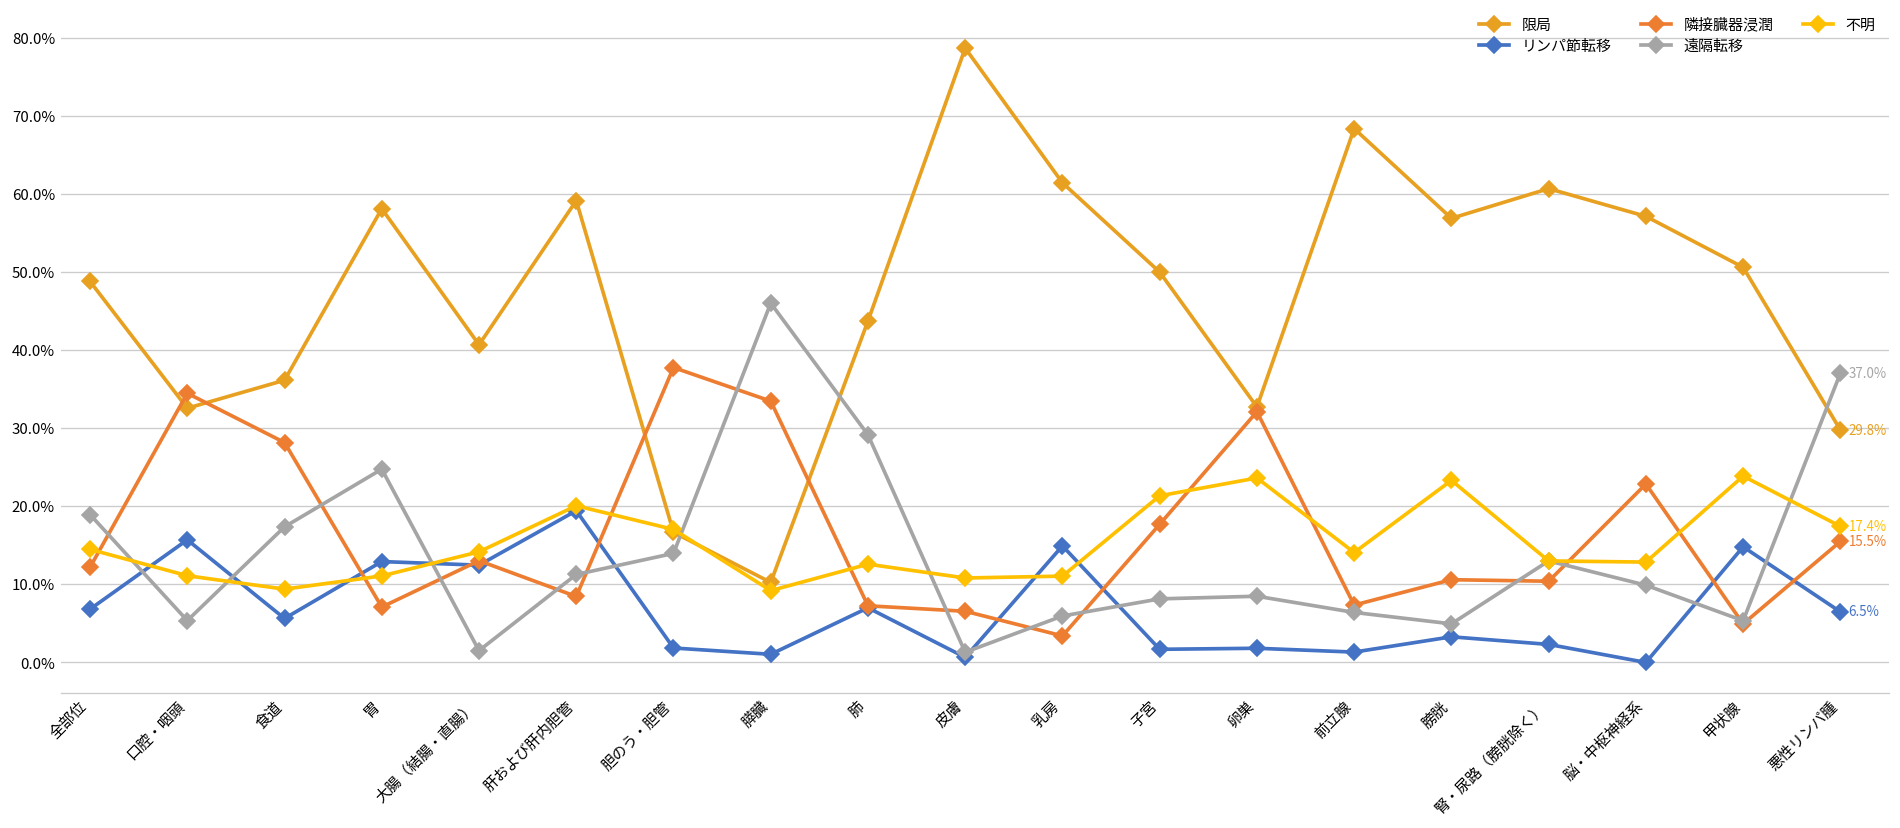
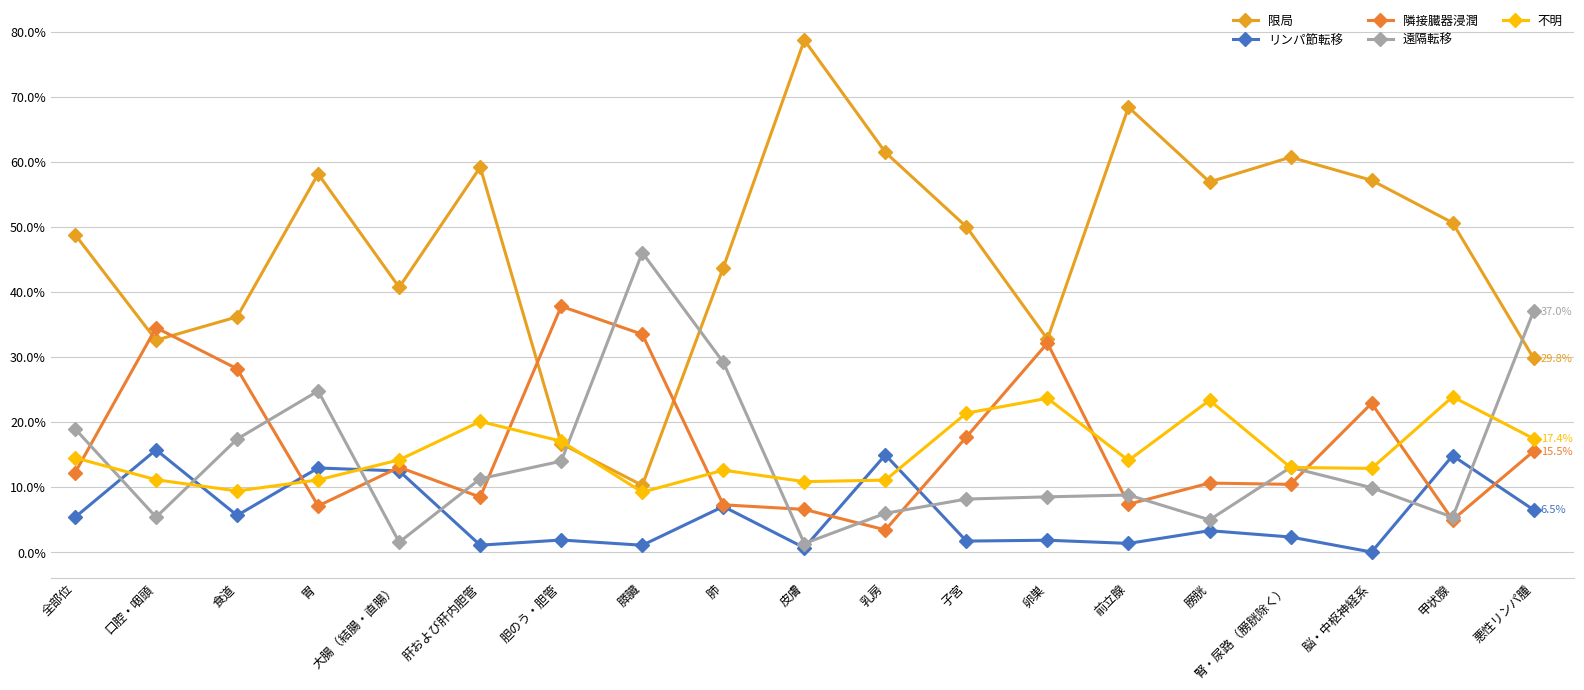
リンパ節転移, 全部位: 7% -> 5%
リンパ節転移, 肝および肝内胆管: 19% -> 1%
遠隔転移, 前立腺: 6% -> 9%
